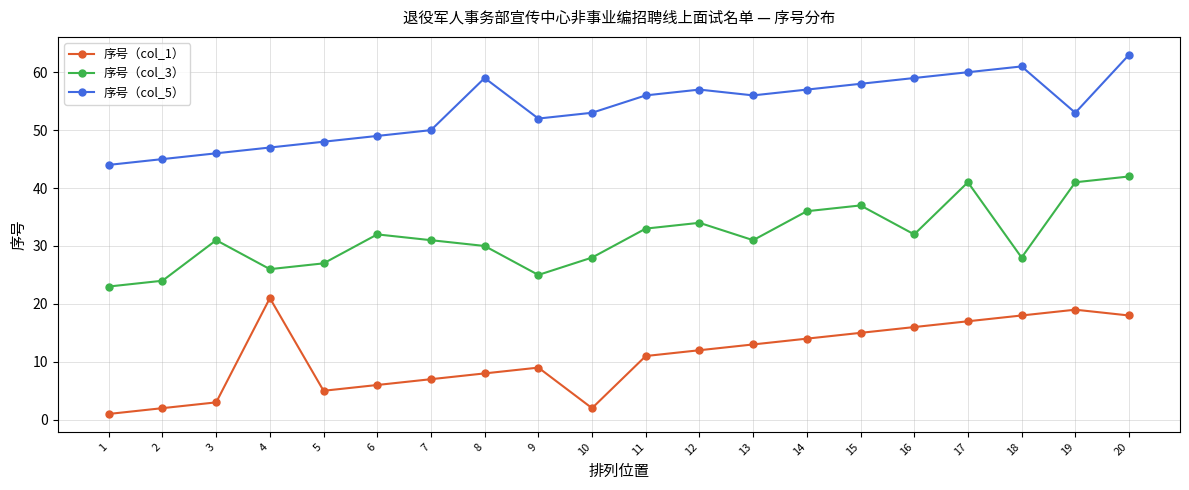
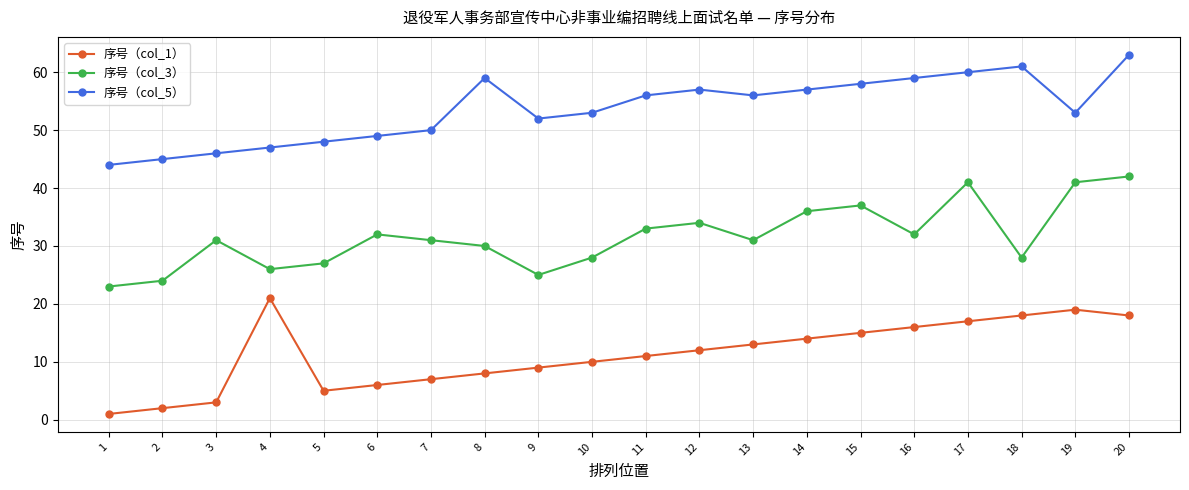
序号（col_1）, 10: 2 -> 10
